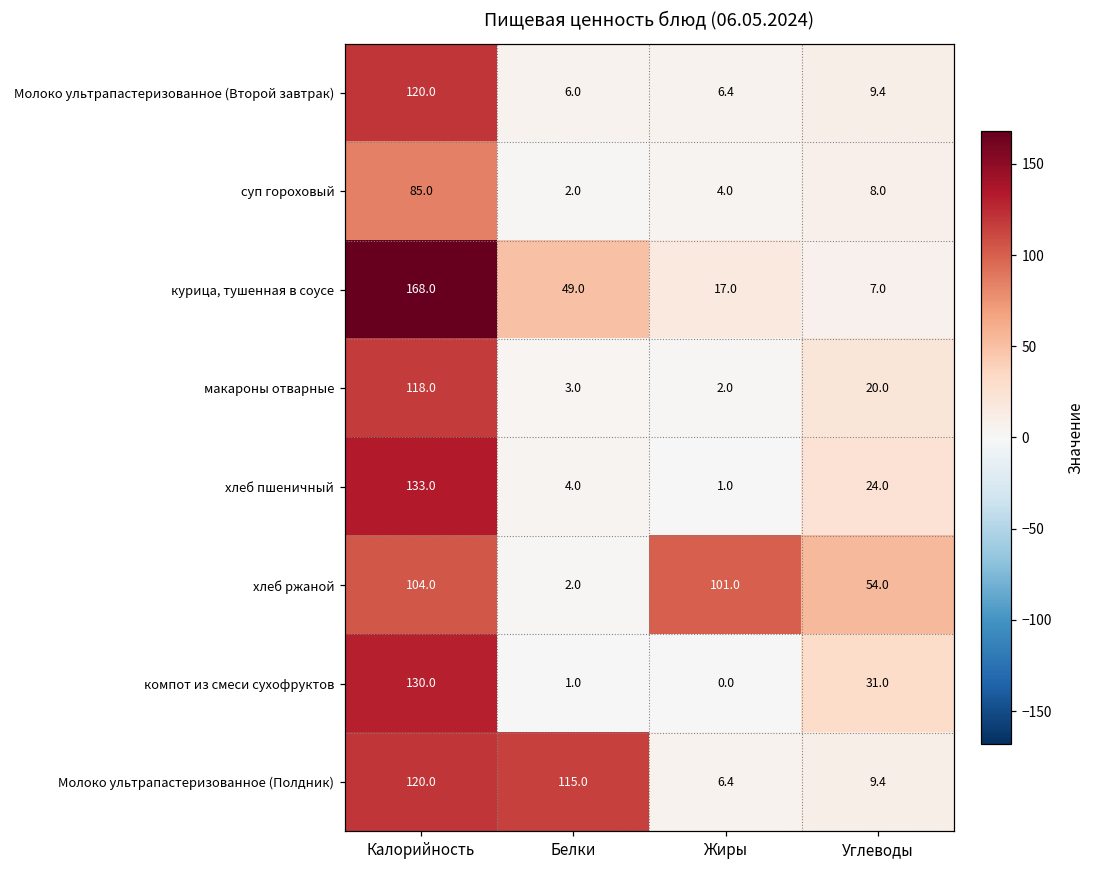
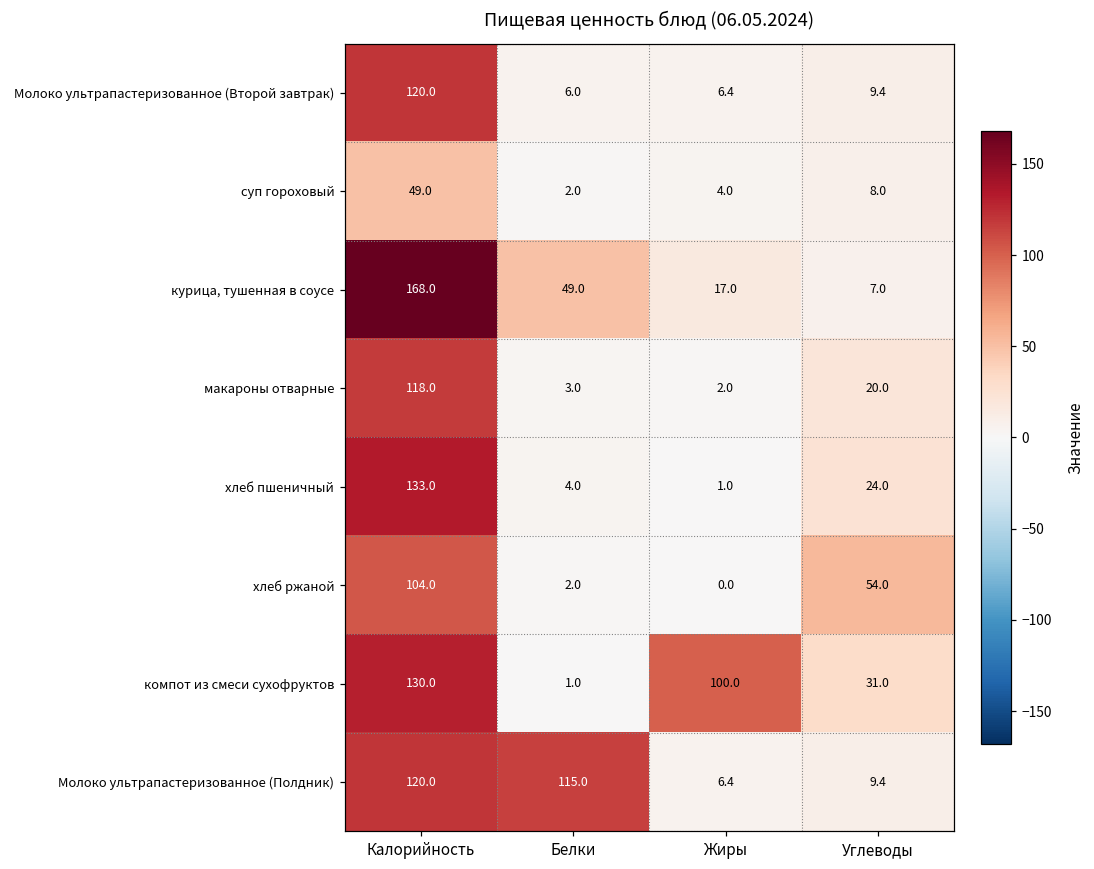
суп гороховый, Калорийность: 85.0 -> 49.0
хлеб ржаной, Жиры: 101.0 -> 0.0
компот из смеси сухофруктов, Жиры: 0.0 -> 100.0
